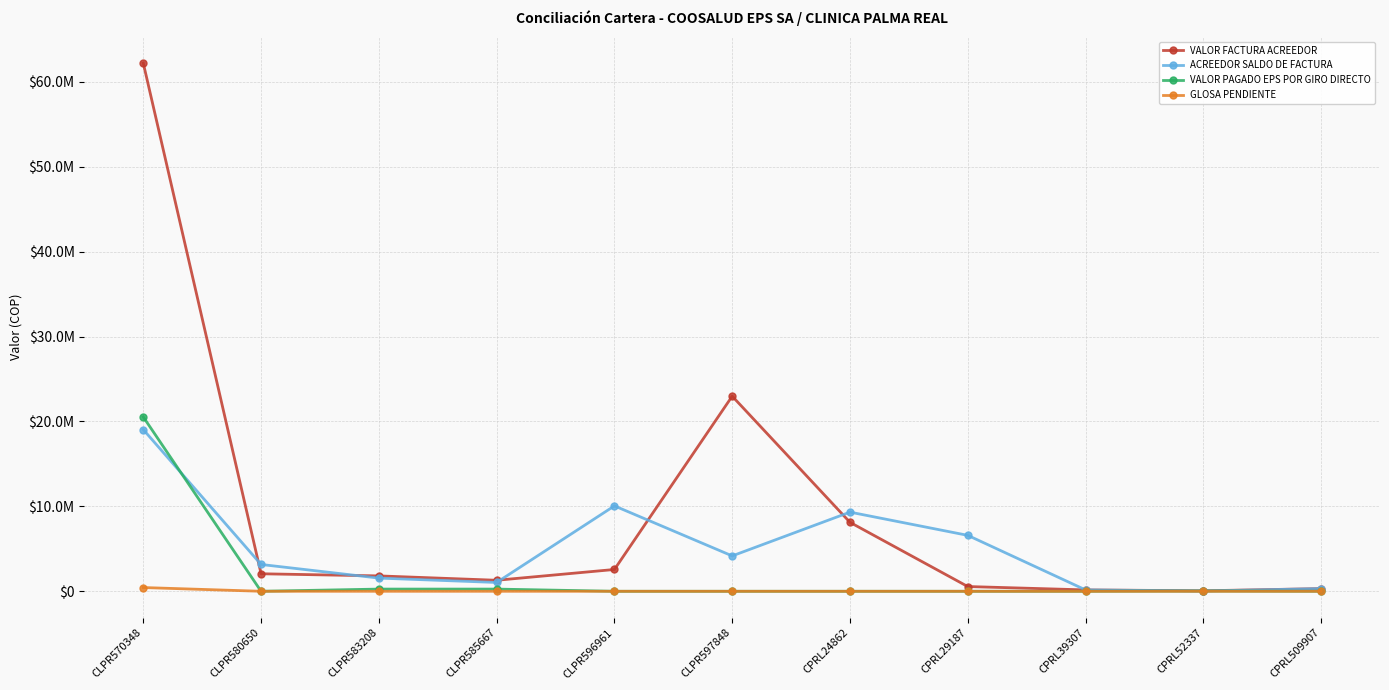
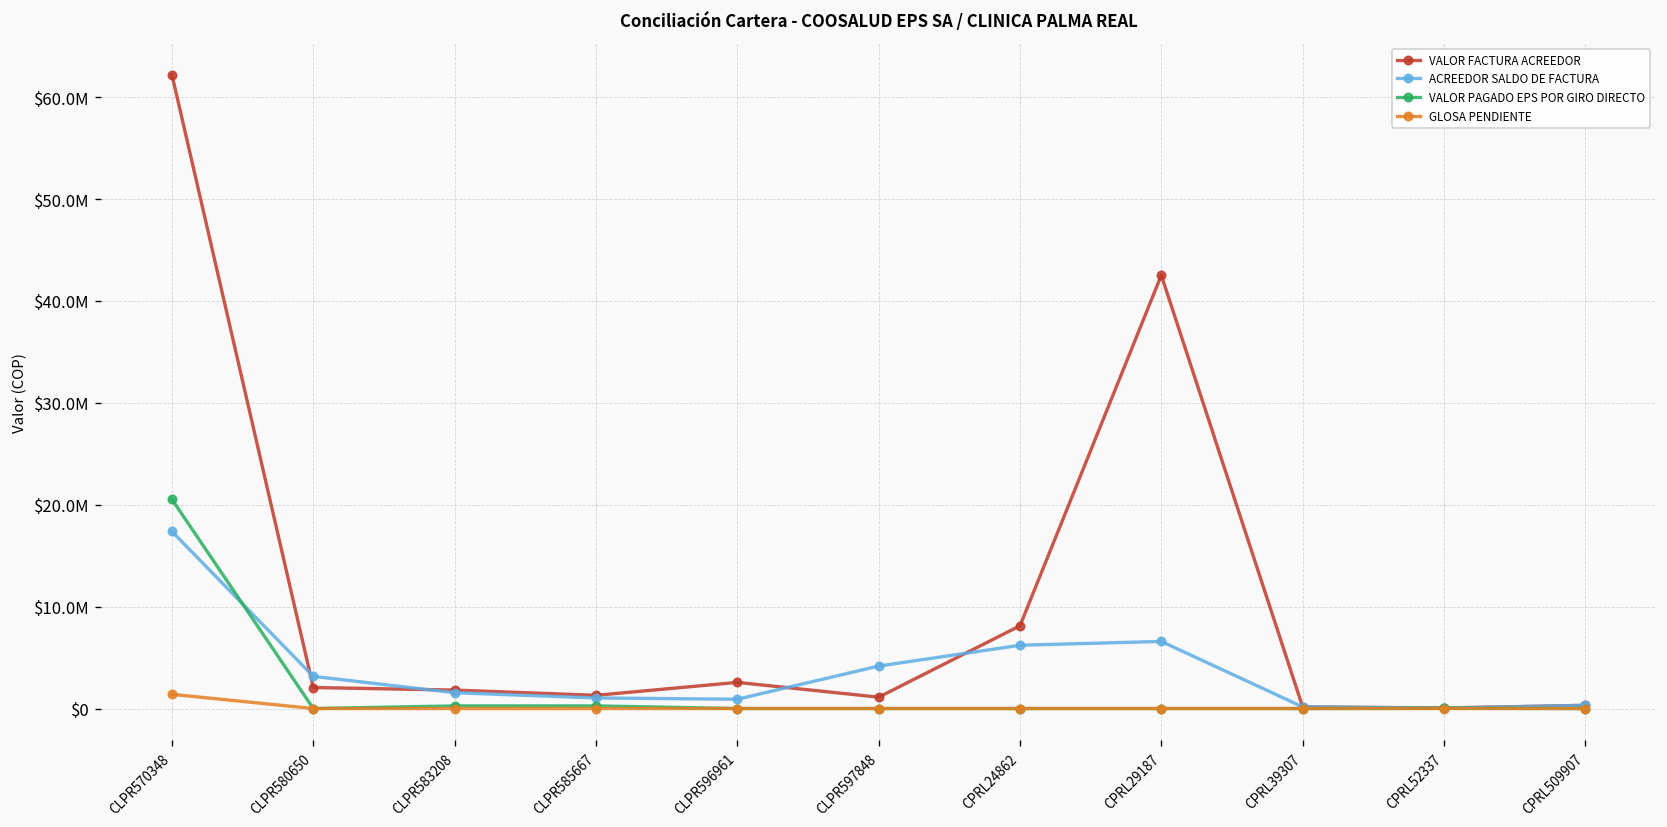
ACREEDOR SALDO DE FACTURA, CLPR570348: $19000000 -> $17000000
GLOSA PENDIENTE, CLPR570348: $0 -> $1000000
ACREEDOR SALDO DE FACTURA, CLPR596961: $10000000 -> $1000000
VALOR FACTURA ACREEDOR, CLPR597848: $23000000 -> $1000000
ACREEDOR SALDO DE FACTURA, CPRL24862: $9000000 -> $6000000
VALOR FACTURA ACREEDOR, CPRL29187: $1000000 -> $43000000
